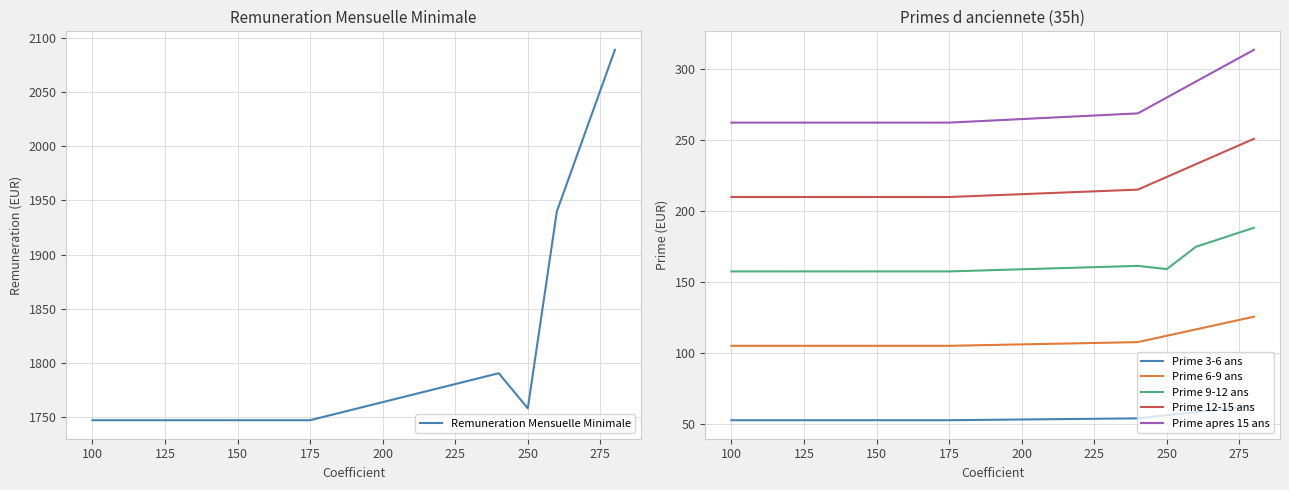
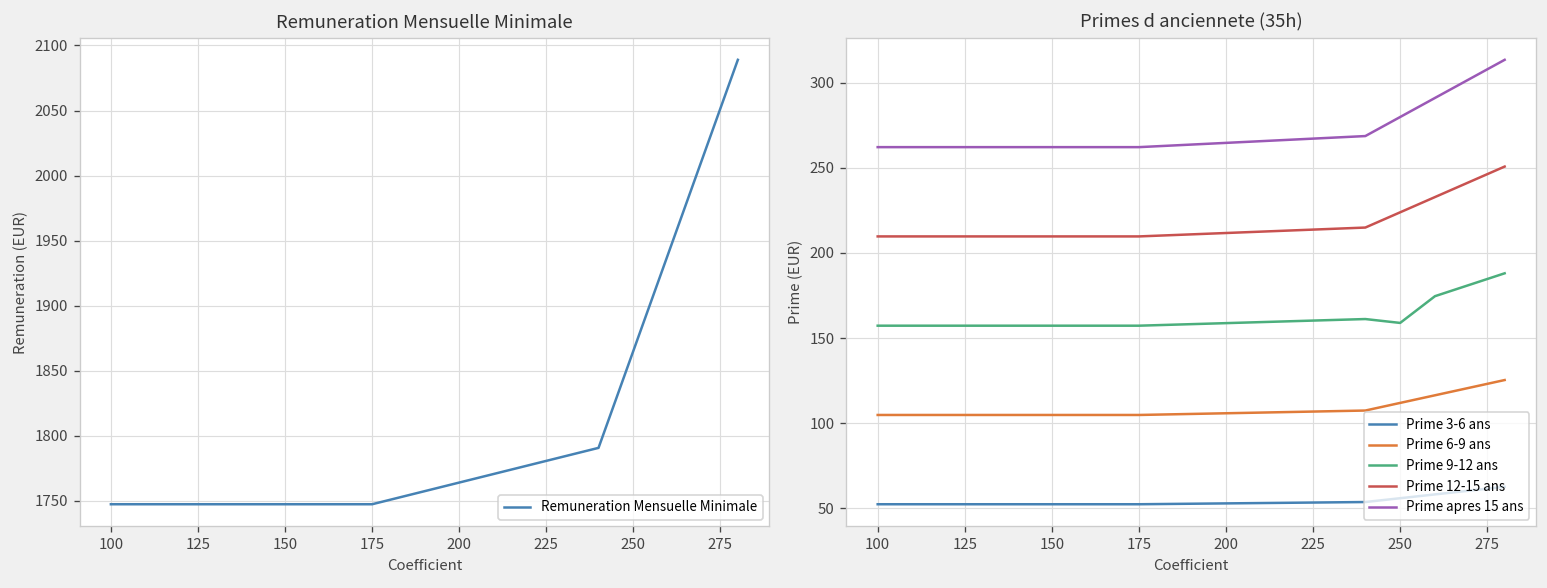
Remuneration Mensuelle Minimale, 250: 1758 -> 1865
